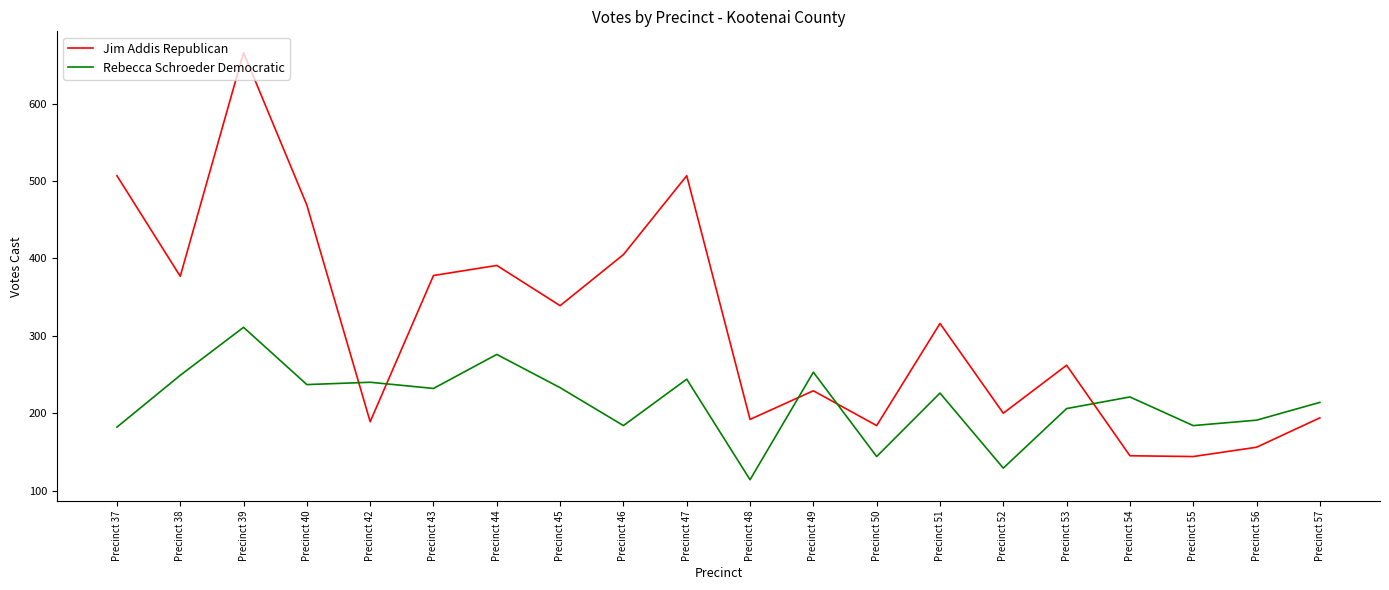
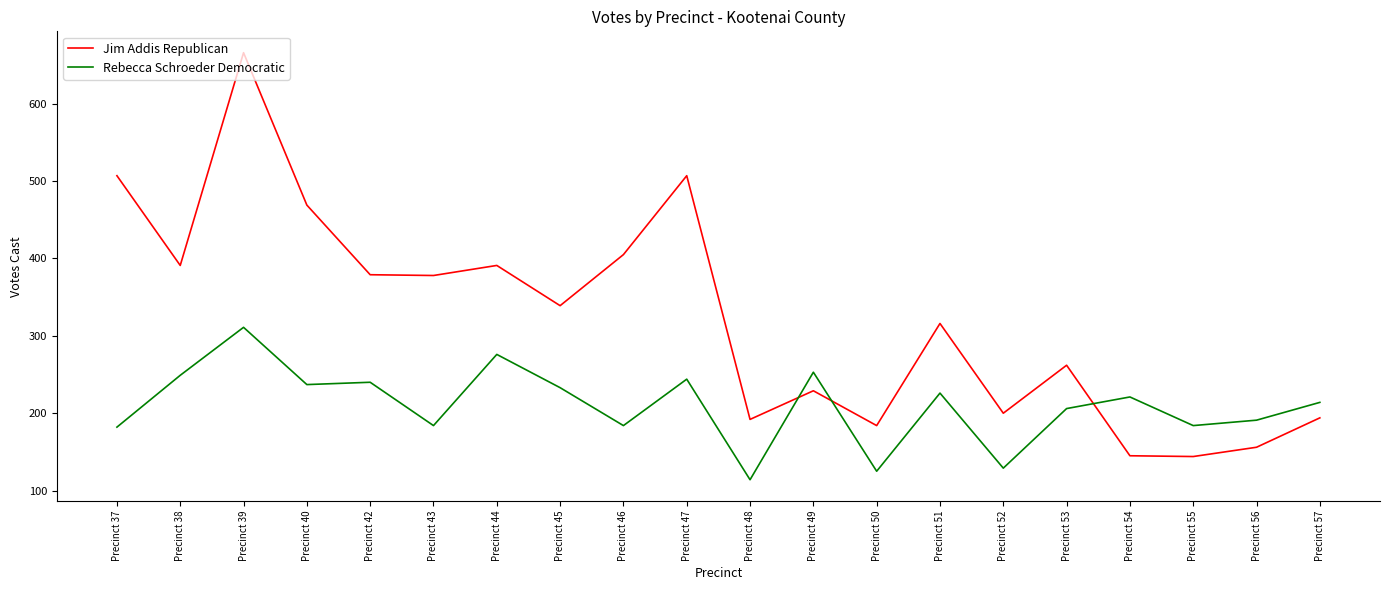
Jim Addis Republican, Precinct 38: 380 -> 390
Jim Addis Republican, Precinct 42: 190 -> 380
Rebecca Schroeder Democratic, Precinct 43: 230 -> 180
Rebecca Schroeder Democratic, Precinct 50: 140 -> 130
